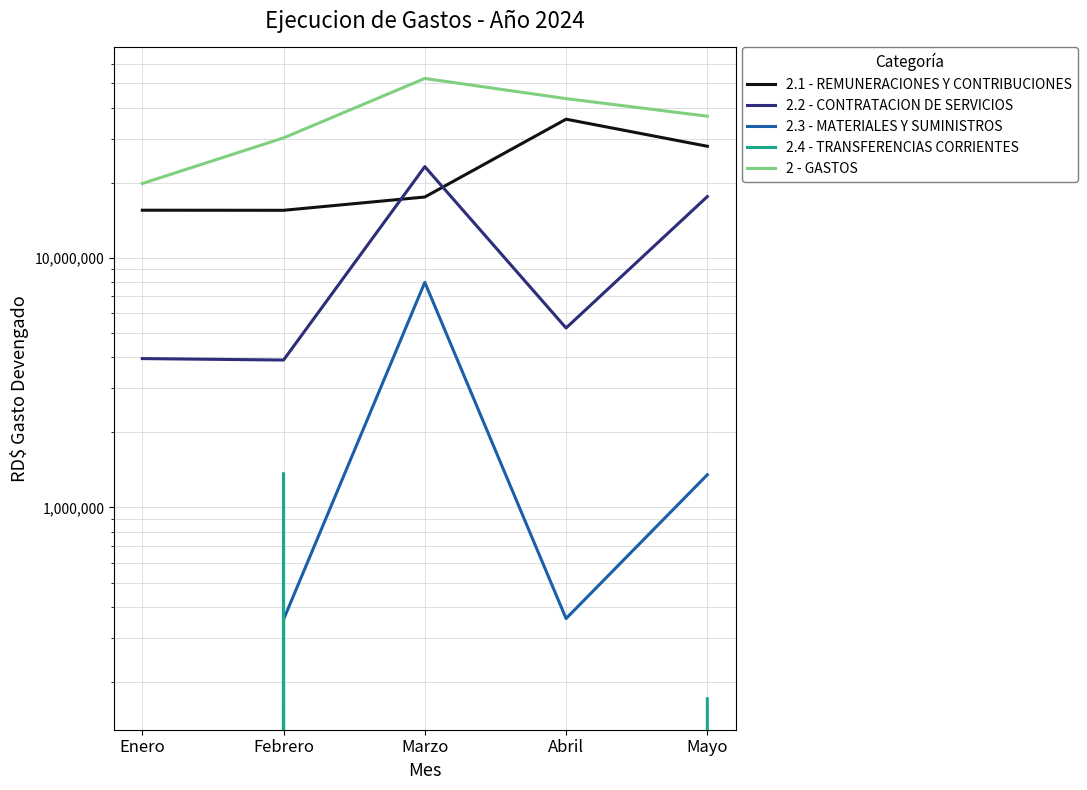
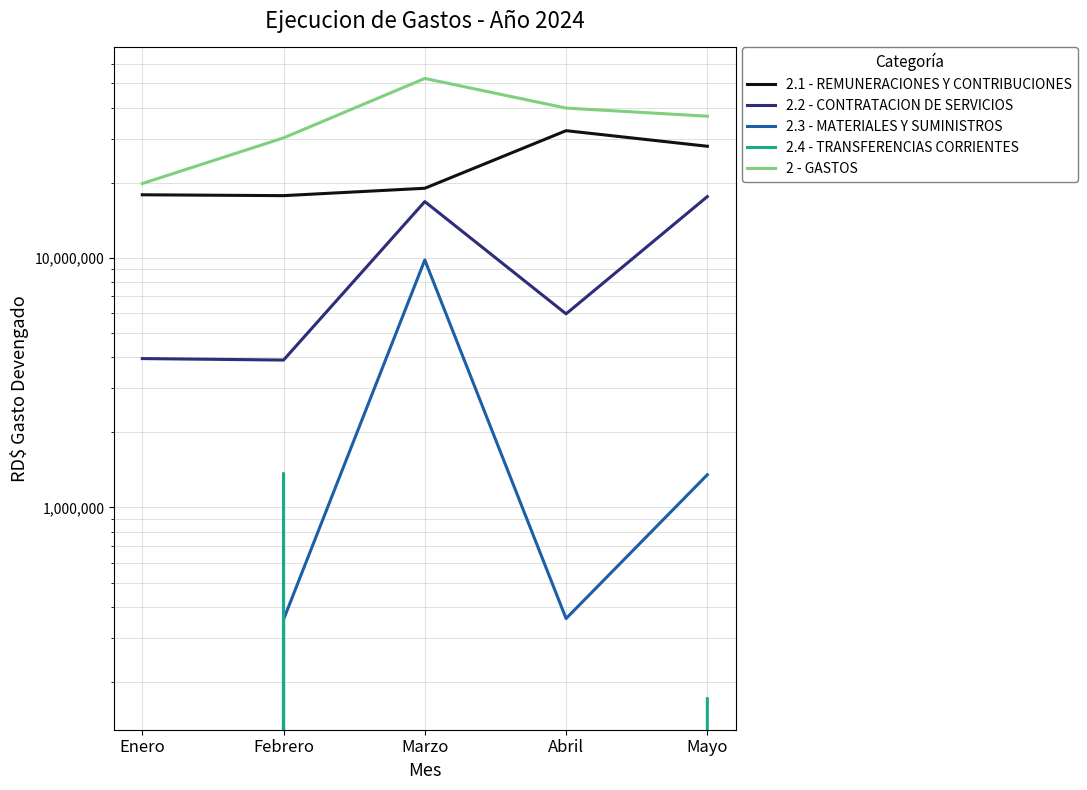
2.1 - REMUNERACIONES Y CONTRIBUCIONES, Enero: 16,000,000 -> 18,000,000
2.1 - REMUNERACIONES Y CONTRIBUCIONES, Febrero: 15,000,000 -> 18,000,000
2.1 - REMUNERACIONES Y CONTRIBUCIONES, Marzo: 18,000,000 -> 19,000,000
2.2 - CONTRATACION DE SERVICIOS, Marzo: 23,000,000 -> 17,000,000
2.3 - MATERIALES Y SUMINISTROS, Marzo: 8,000,000 -> 9,800,000
2.1 - REMUNERACIONES Y CONTRIBUCIONES, Abril: 36,000,000 -> 32,000,000
2.2 - CONTRATACION DE SERVICIOS, Abril: 5,200,000 -> 6,000,000
2 - GASTOS, Abril: 43,000,000 -> 40,000,000
